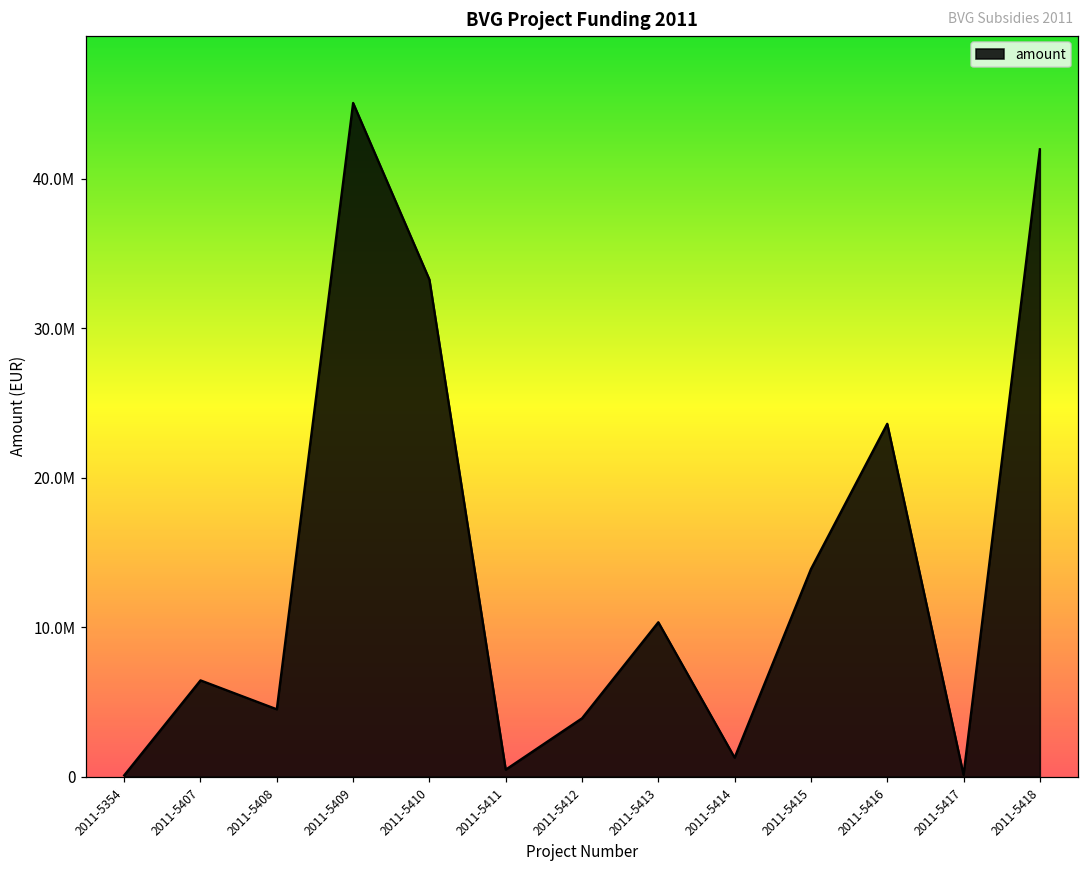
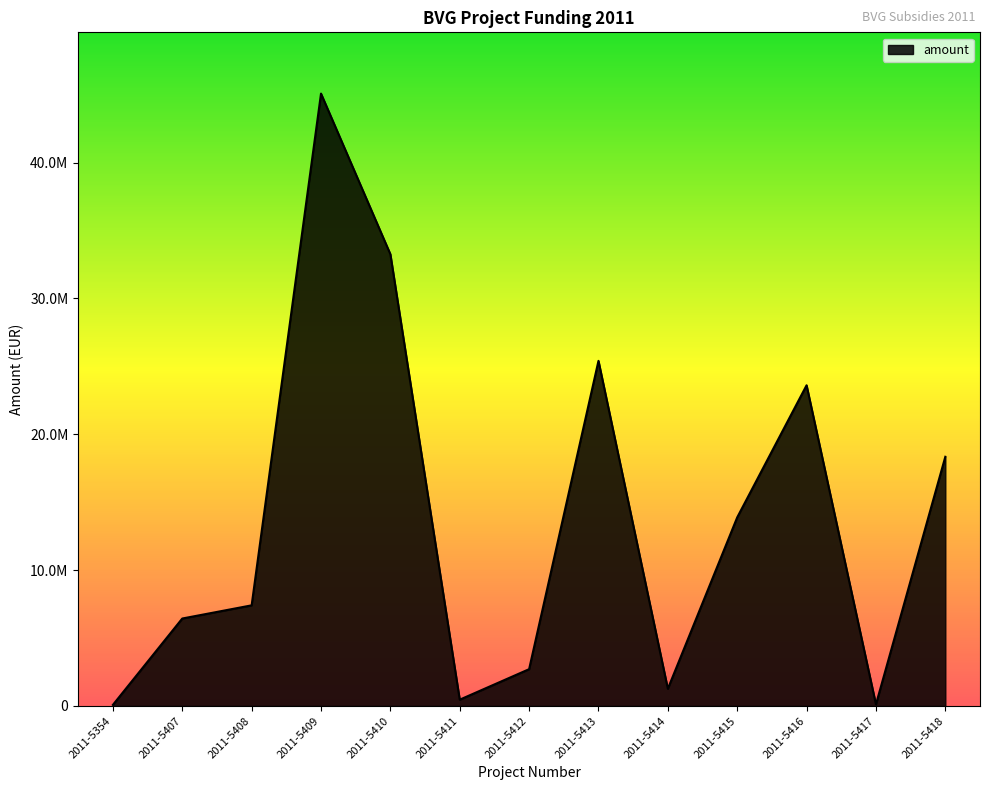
2011-5408: 4500000 -> 7400000
2011-5412: 3900000 -> 2700000
2011-5413: 10300000 -> 25400000
2011-5418: 42000000 -> 18300000
